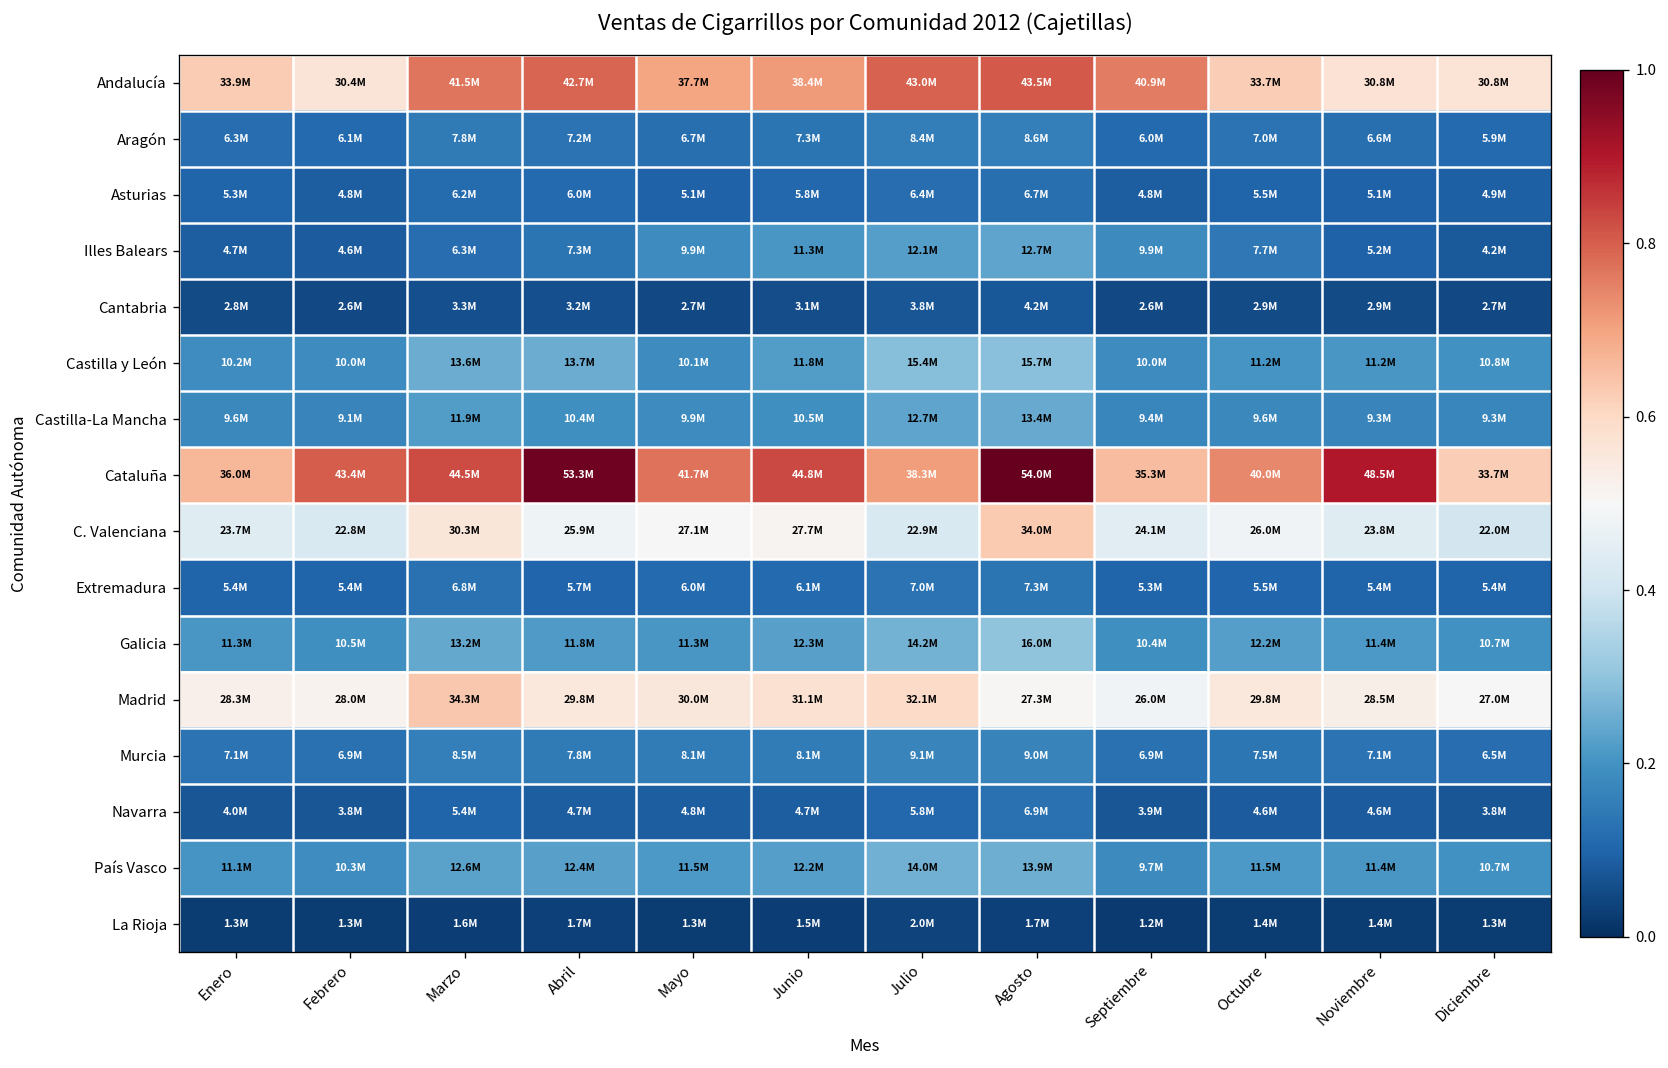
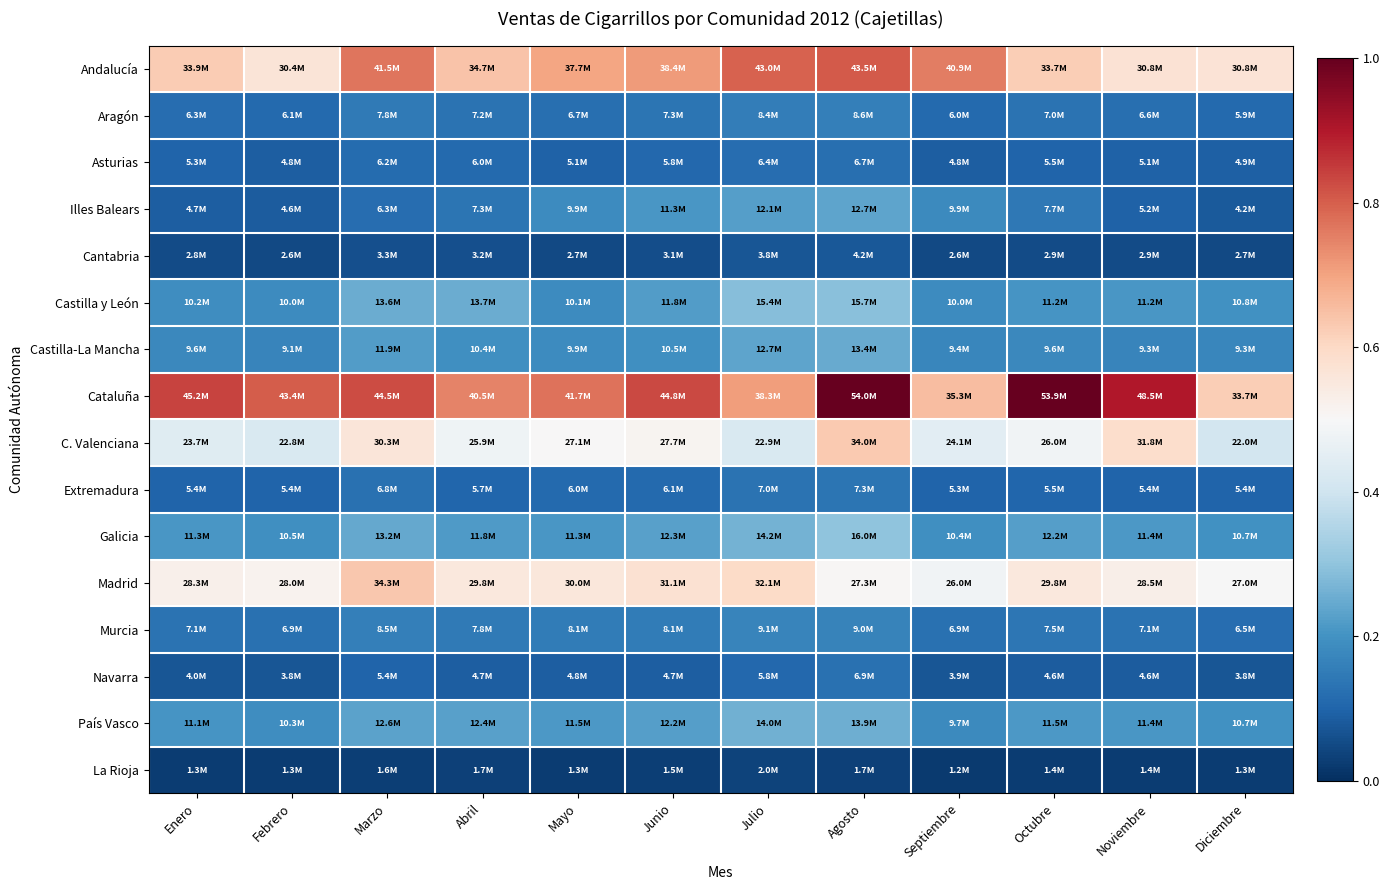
Andalucía, Abril: 42.7M -> 34.7M
Cataluña, Enero: 36.0M -> 45.2M
Cataluña, Abril: 53.3M -> 40.5M
Cataluña, Octubre: 40.0M -> 53.9M
C. Valenciana, Noviembre: 23.8M -> 31.8M
